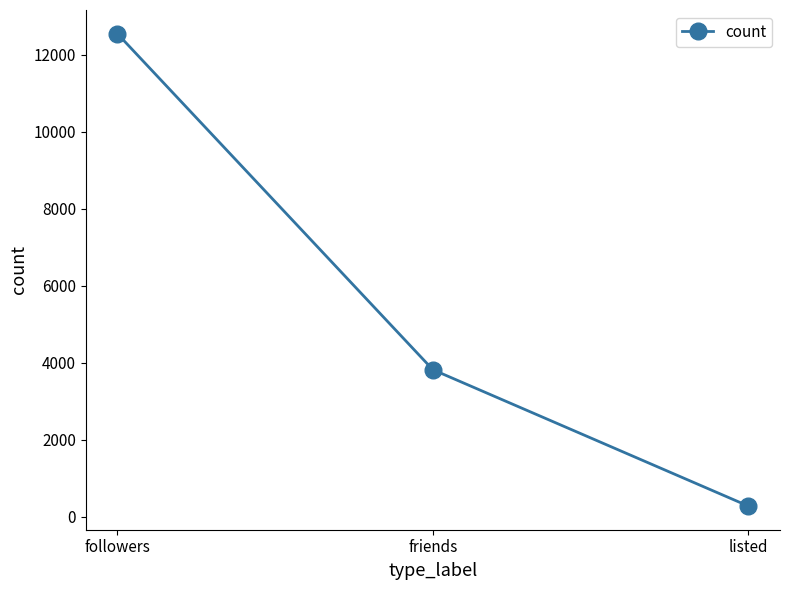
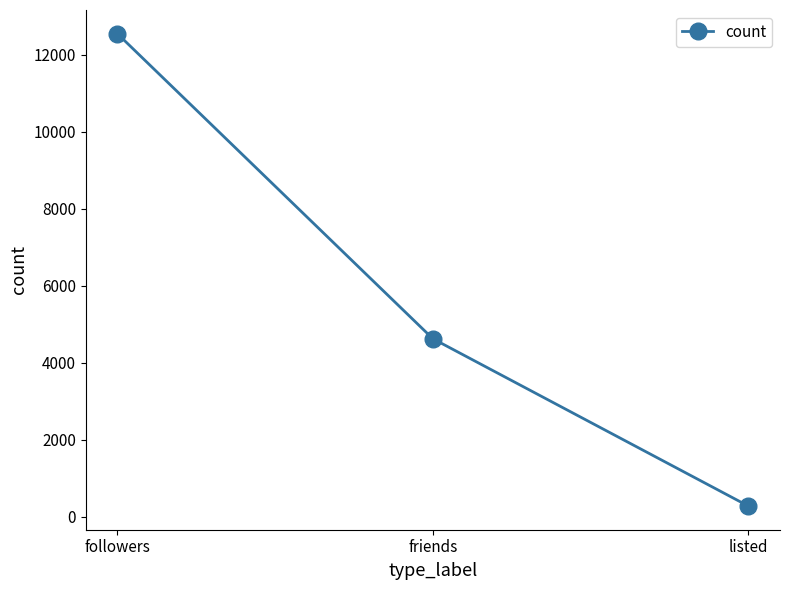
friends: 3800 -> 4600
